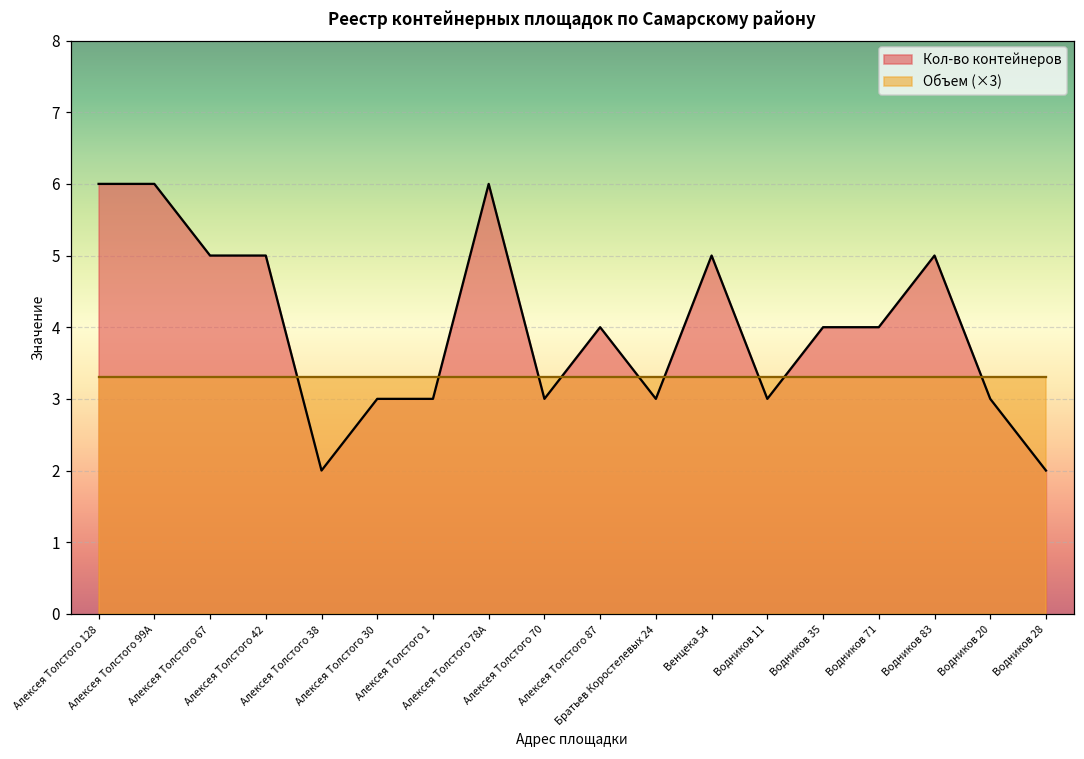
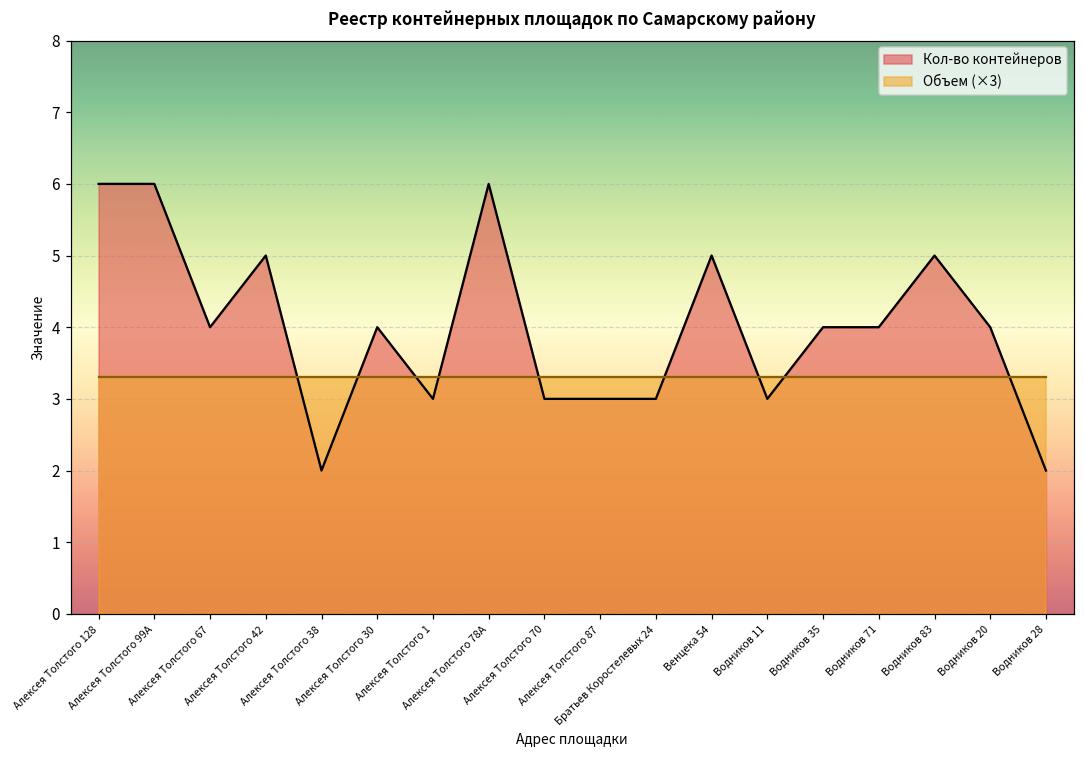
Кол-во контейнеров, Алексея Толстого 67: 5 -> 4
Кол-во контейнеров, Алексея Толстого 30: 3 -> 4
Кол-во контейнеров, Алексея Толстого 87: 4 -> 3
Кол-во контейнеров, Водников 20: 3 -> 4
